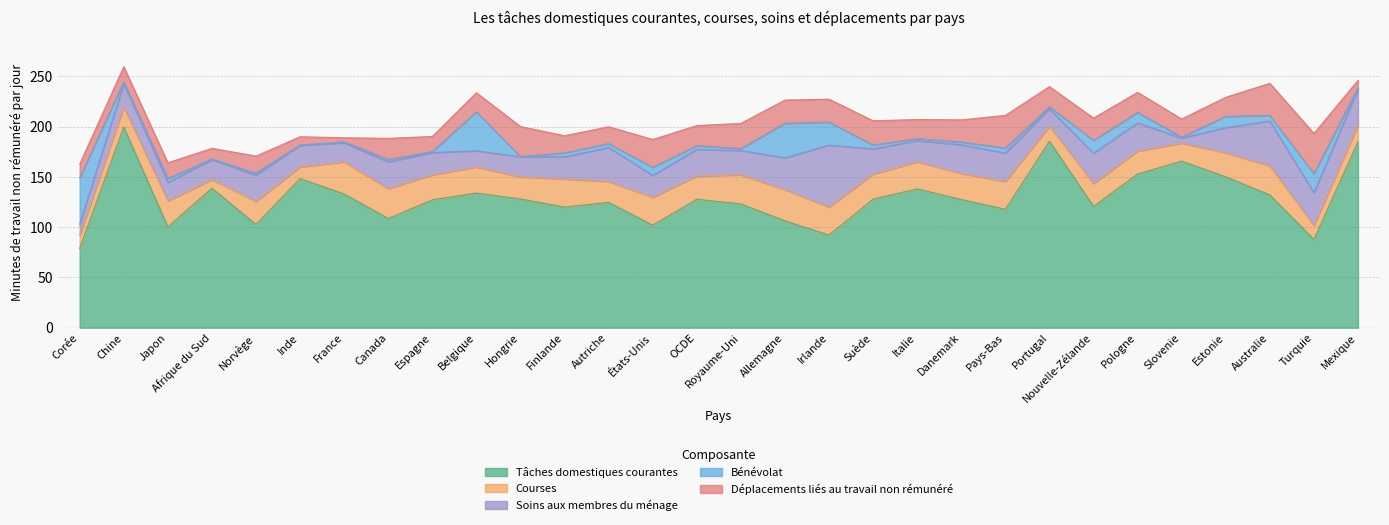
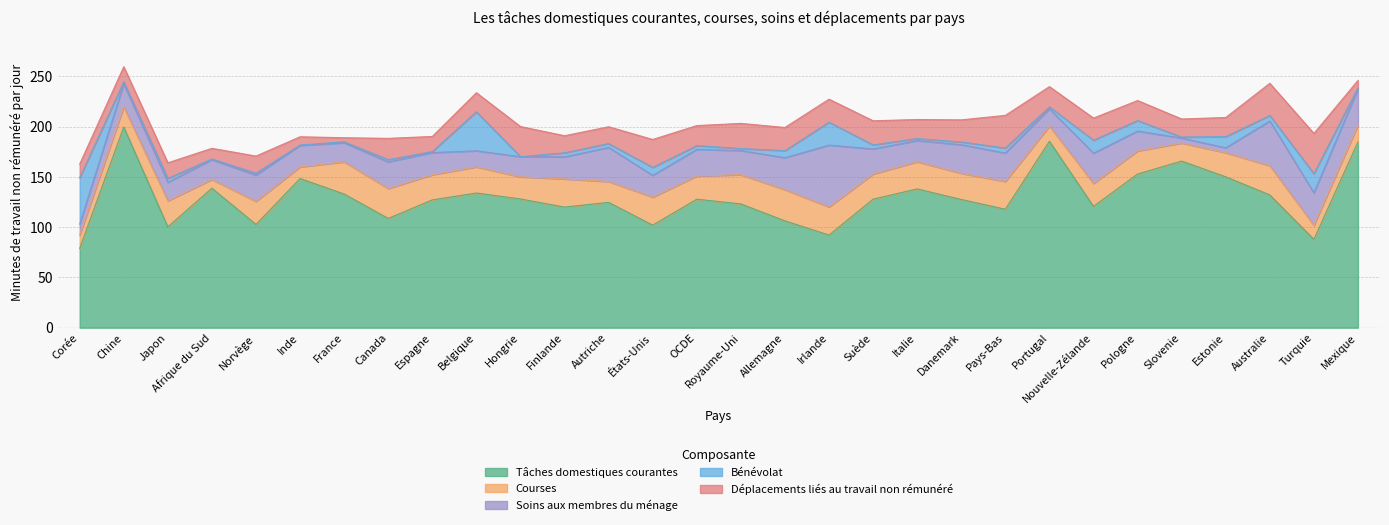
Bénévolat, Allemagne: 34 -> 7
Soins aux membres du ménage, Pologne: 28 -> 20
Soins aux membres du ménage, Estonie: 25 -> 5
